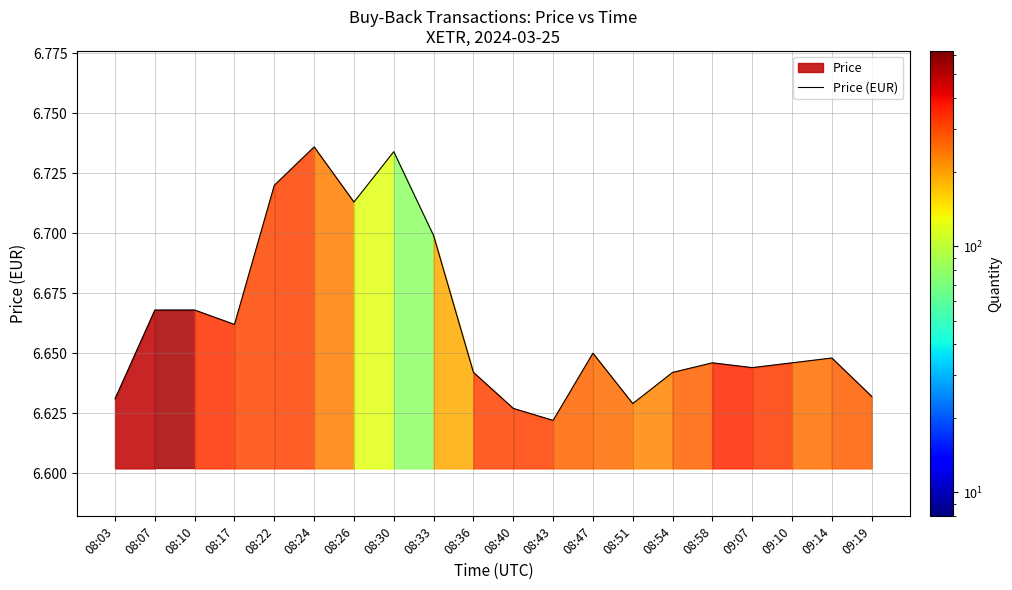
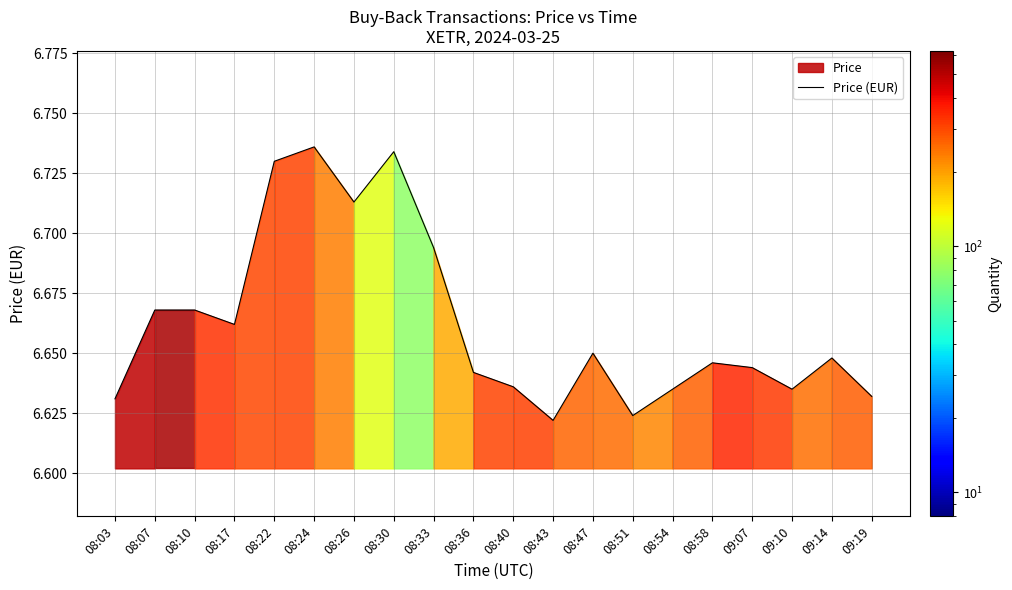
Price (EUR), 08:22: 6.72 -> 6.73
Price (EUR), 08:33: 6.699 -> 6.694
Price (EUR), 08:40: 6.627 -> 6.636
Price (EUR), 08:51: 6.629 -> 6.624
Price (EUR), 08:54: 6.642 -> 6.635
Price (EUR), 09:10: 6.646 -> 6.635
